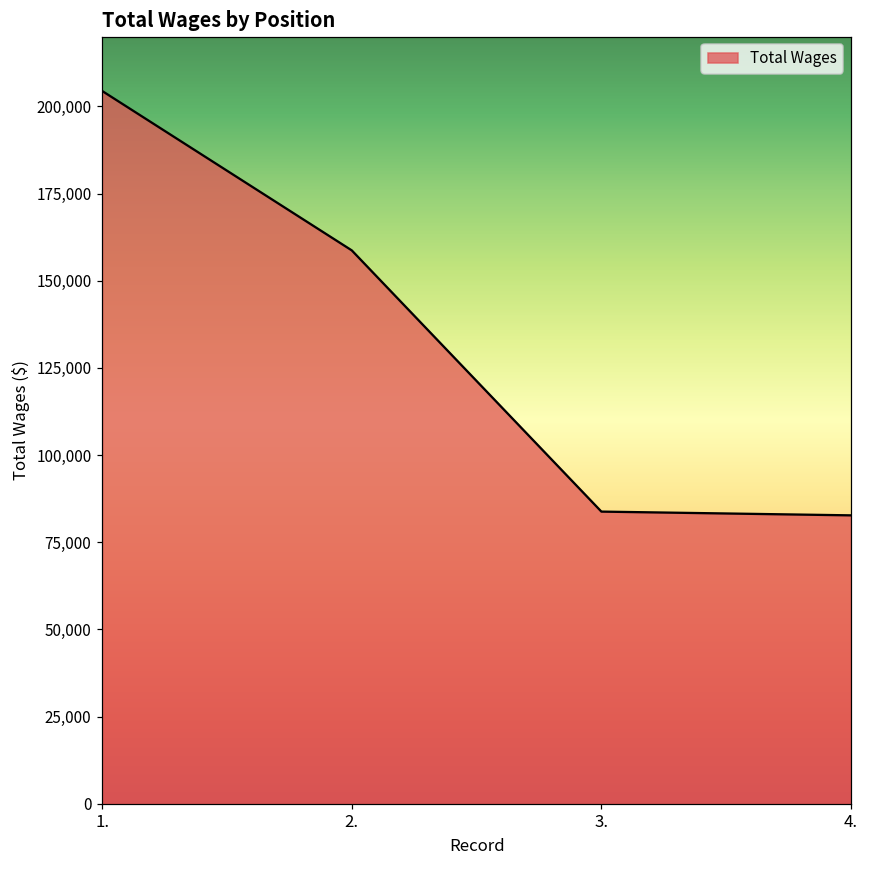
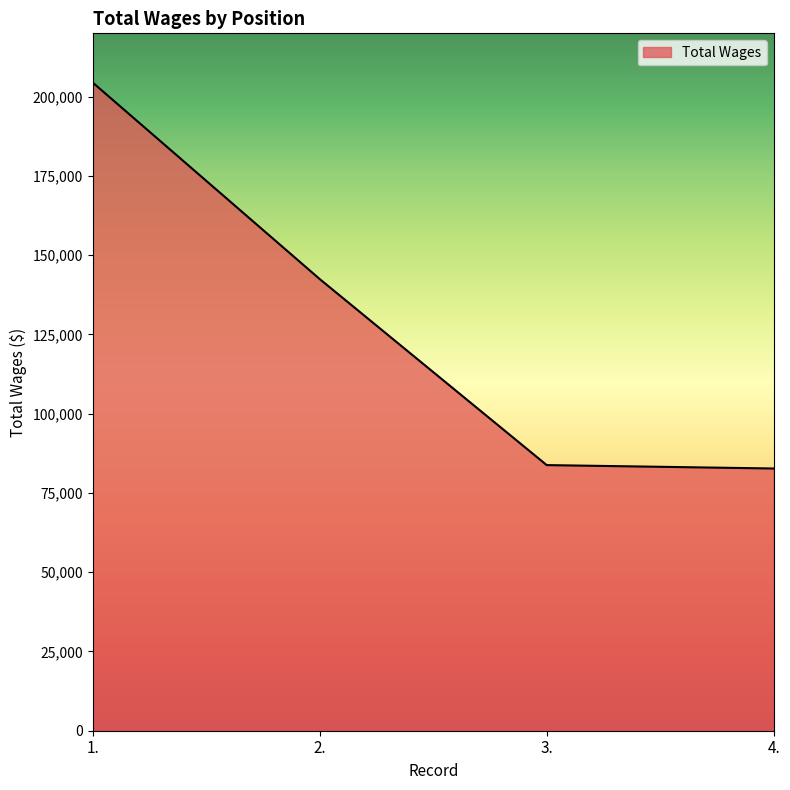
2.: 159,000 -> 142,000
